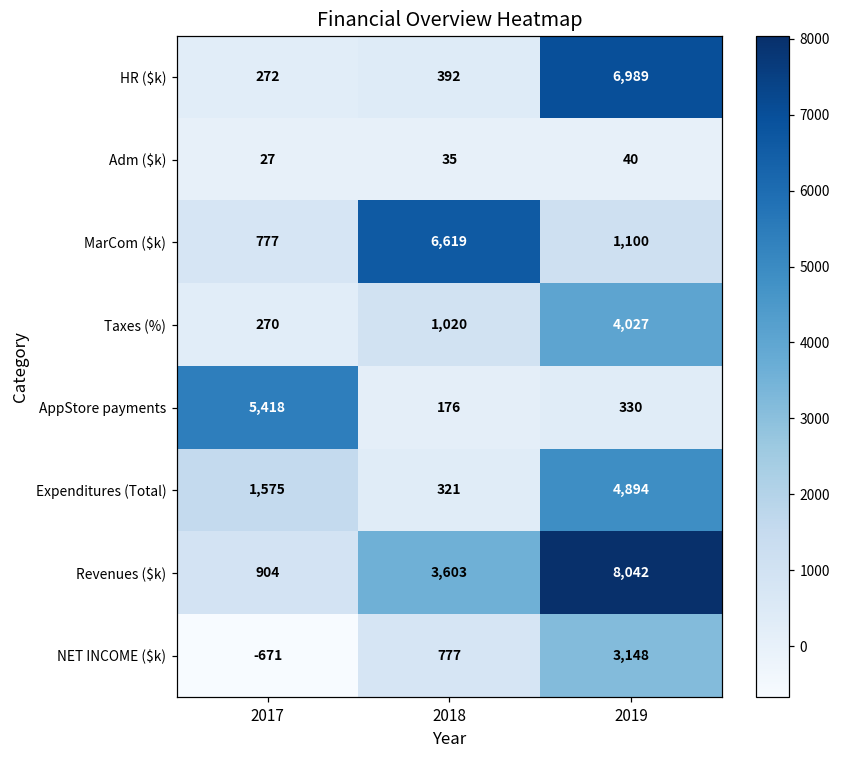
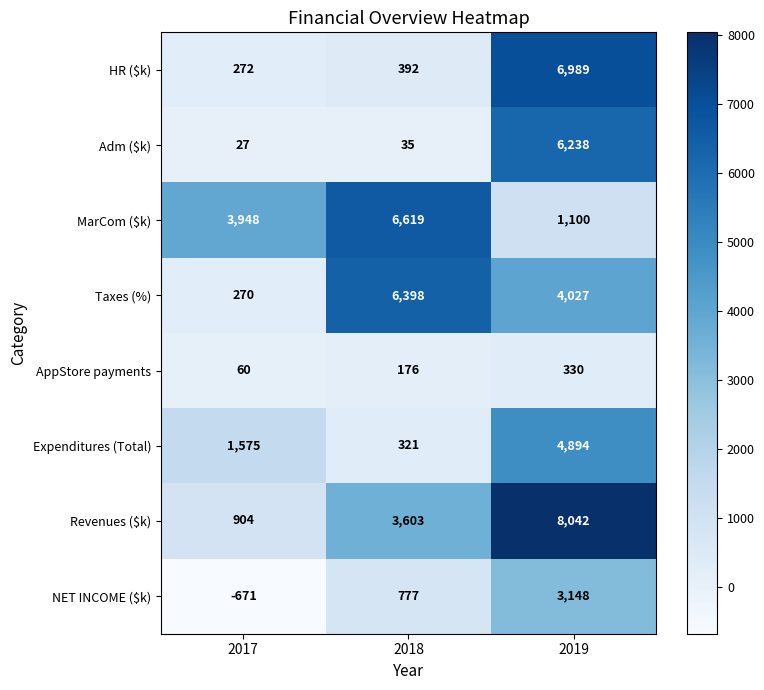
Adm ($k), 2019: 40 -> 6,238
MarCom ($k), 2017: 777 -> 3,948
Taxes (%), 2018: 1,020 -> 6,398
AppStore payments, 2017: 5,418 -> 60
